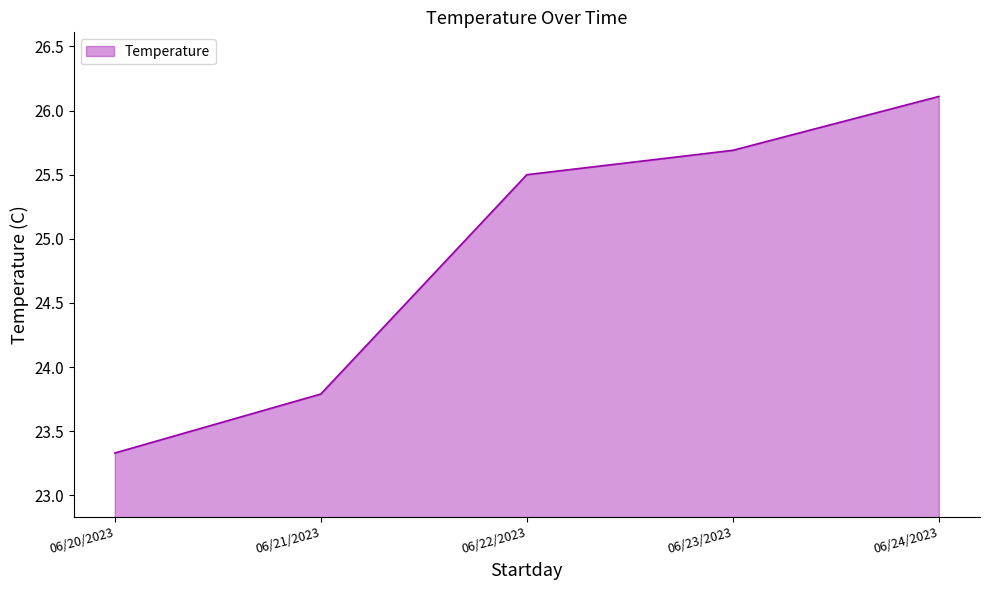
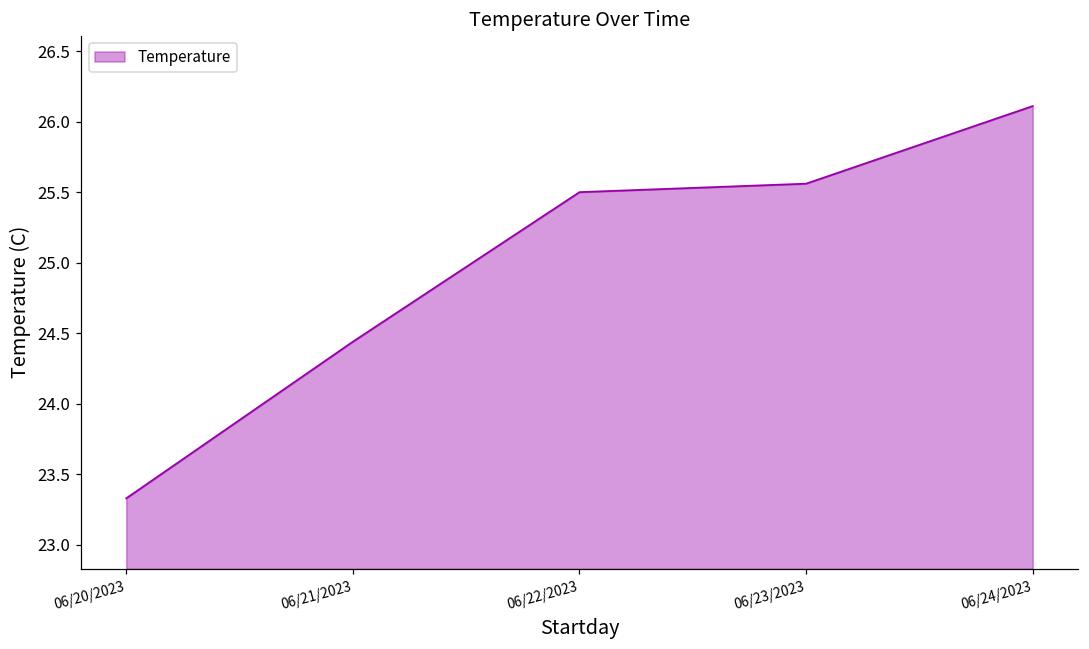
06/21/2023: 23.79 -> 24.44
06/23/2023: 25.69 -> 25.56
